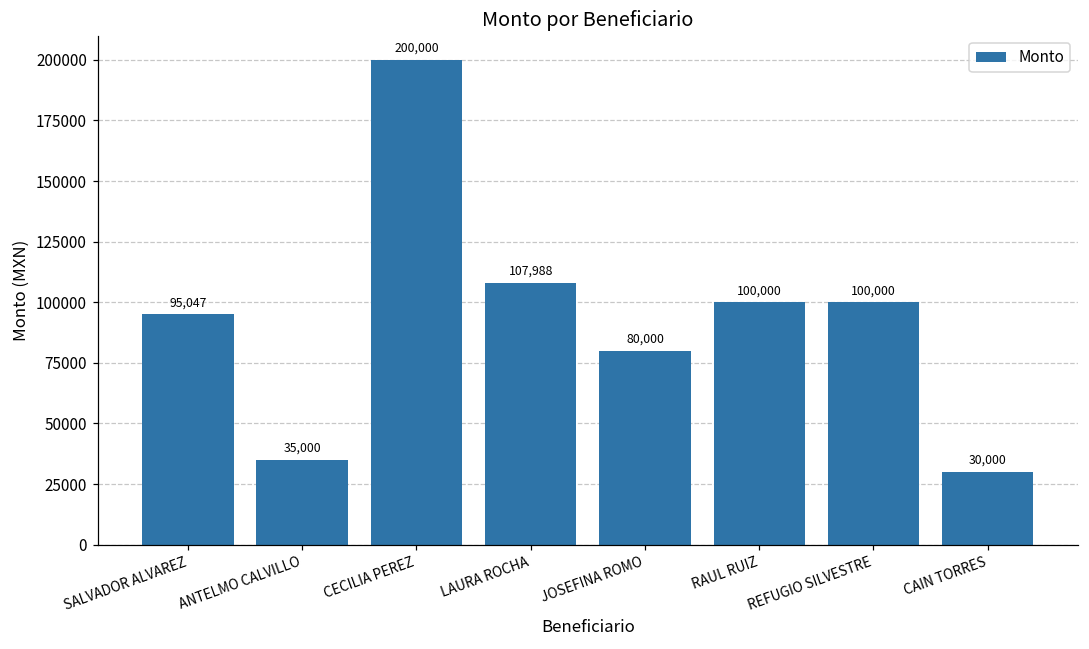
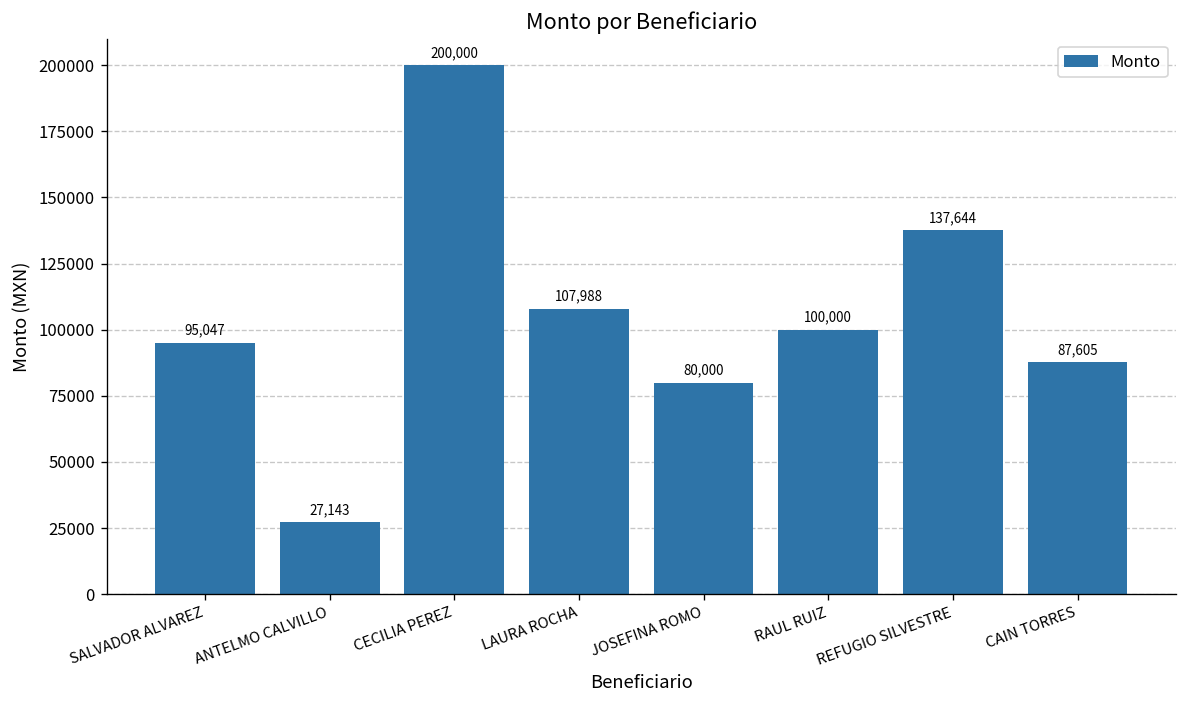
ANTELMO CALVILLO: 35,000 -> 27,143
REFUGIO SILVESTRE: 100,000 -> 137,644
CAIN TORRES: 30,000 -> 87,605
